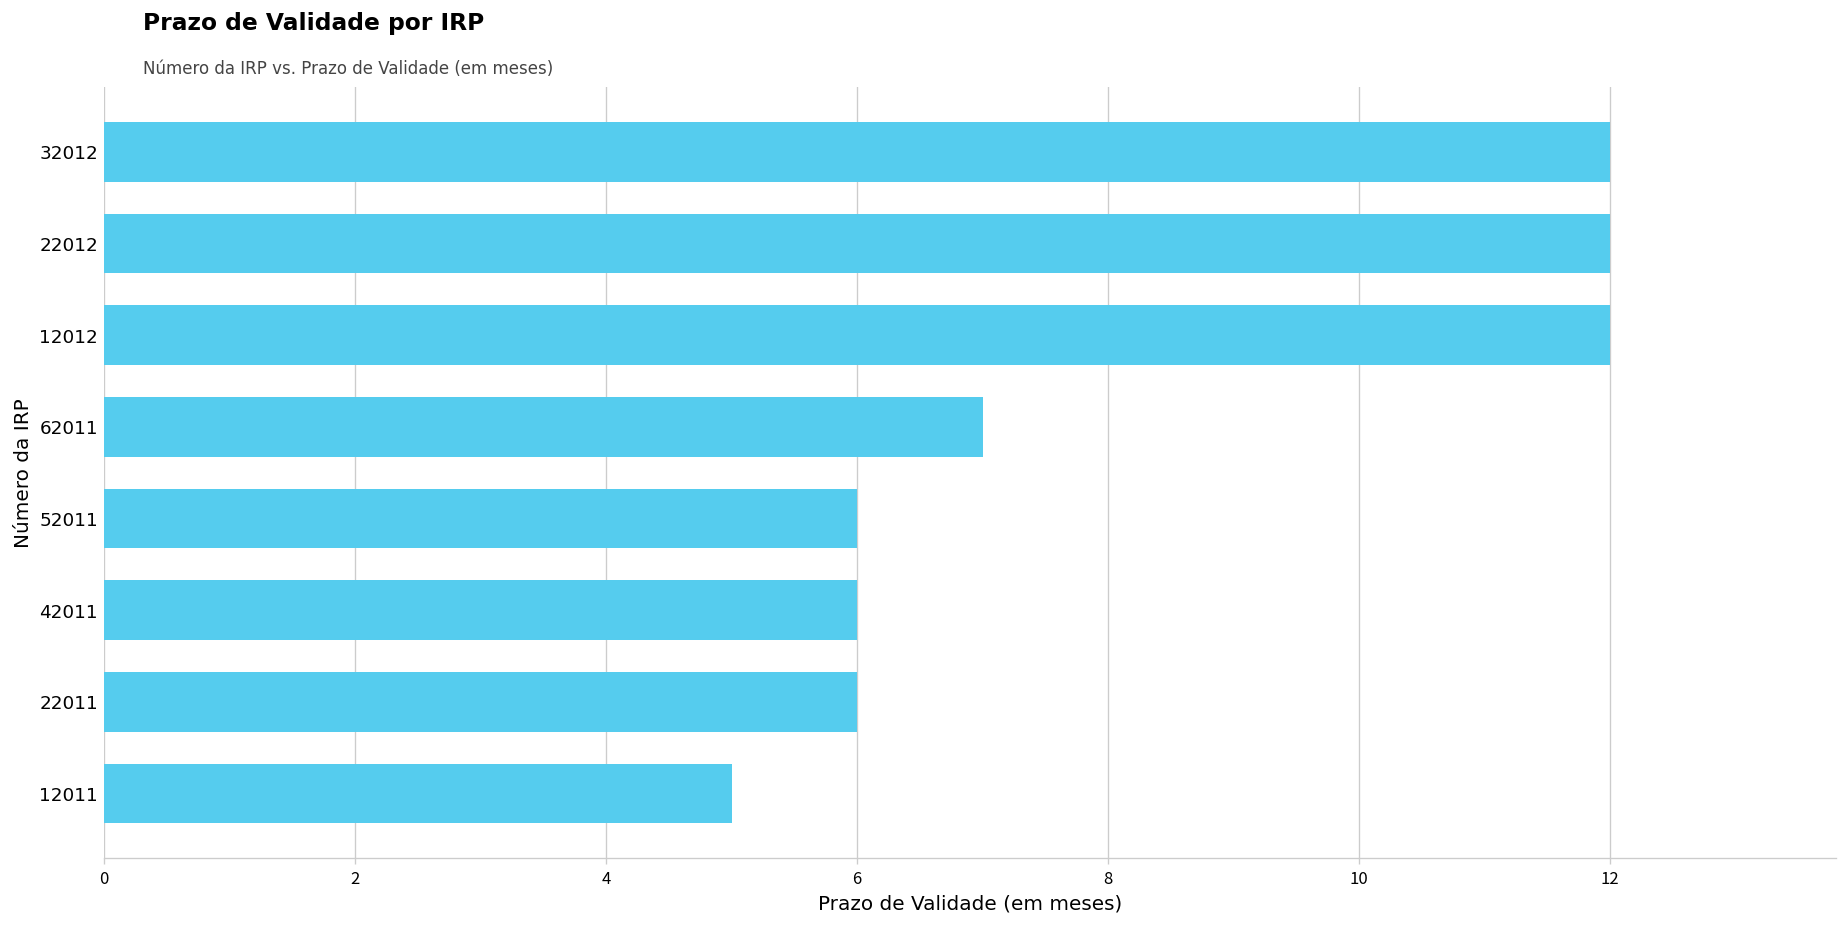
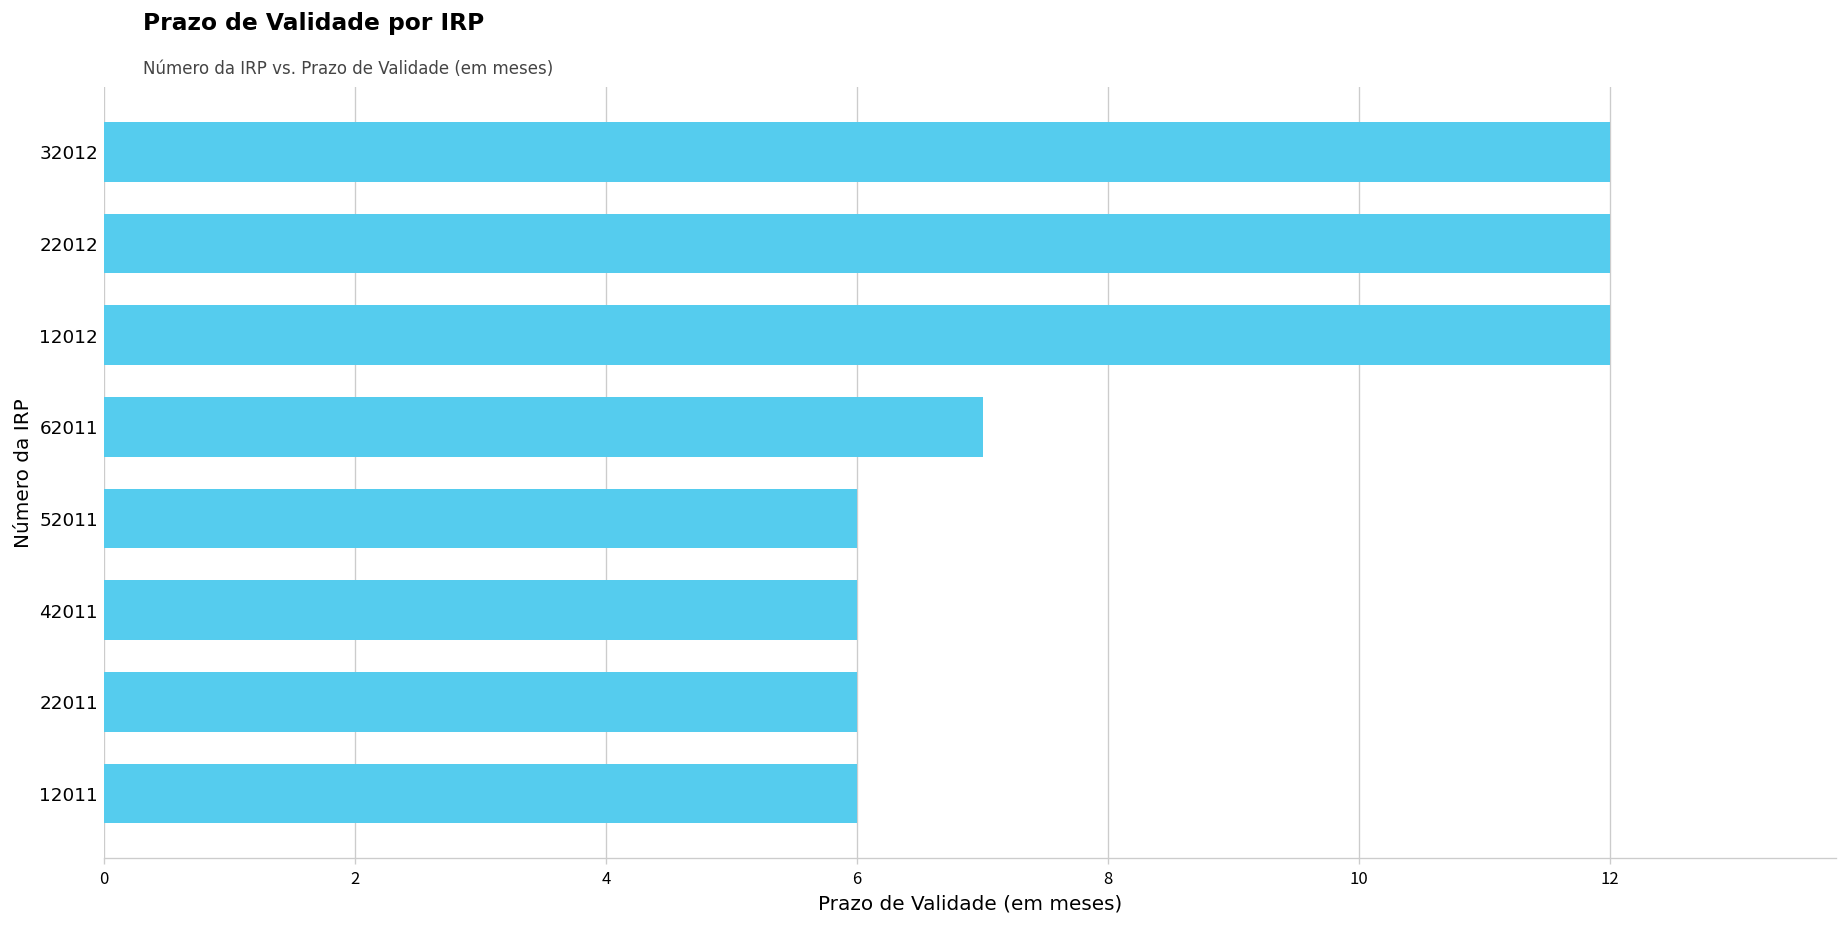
12011: 5 -> 6
